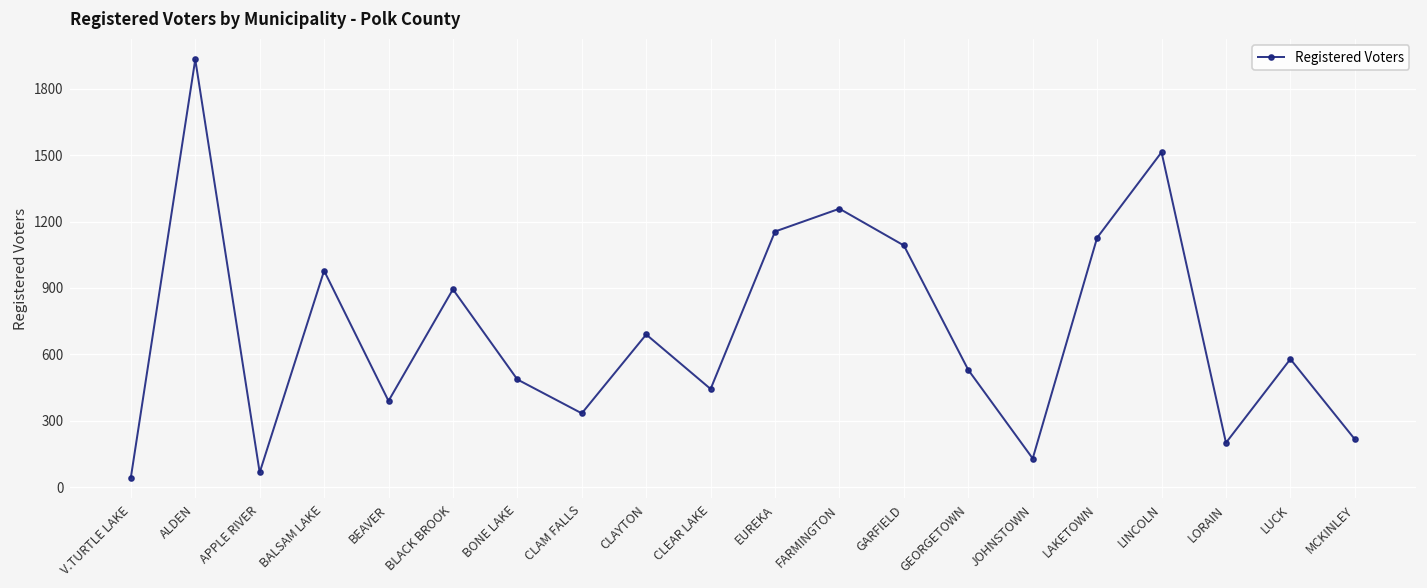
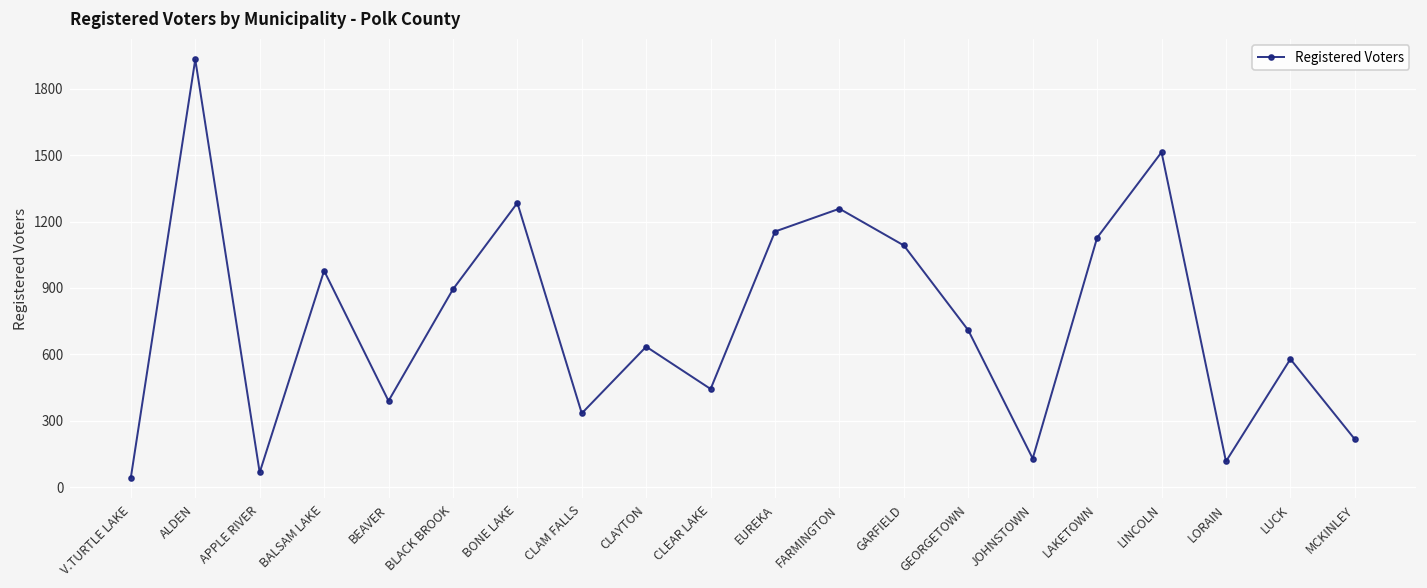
BONE LAKE: 490 -> 1280
CLAYTON: 690 -> 640
GEORGETOWN: 530 -> 710
LORAIN: 200 -> 120
